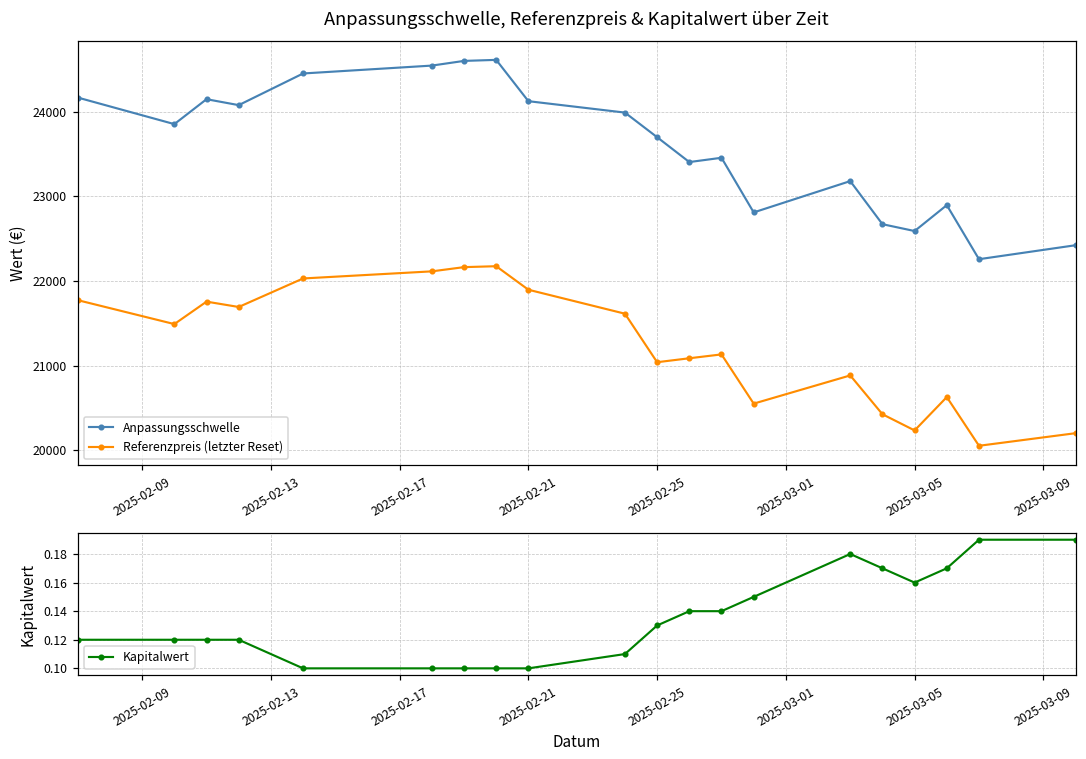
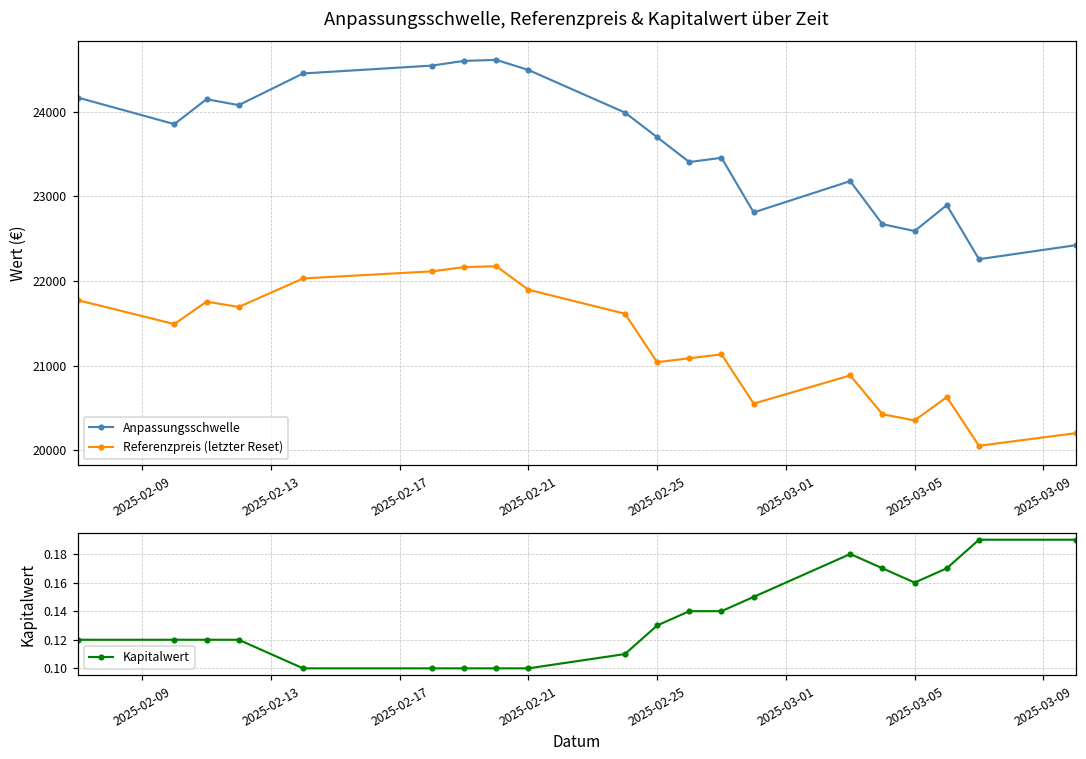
Anpassungsschwelle, Referenzpreis & Kapitalwert über Zeit, Anpassungsschwelle, 2025-02-21: 24100 -> 24500
Anpassungsschwelle, Referenzpreis & Kapitalwert über Zeit, Referenzpreis (letzter Reset), 2025-03-05: 20200 -> 20400
